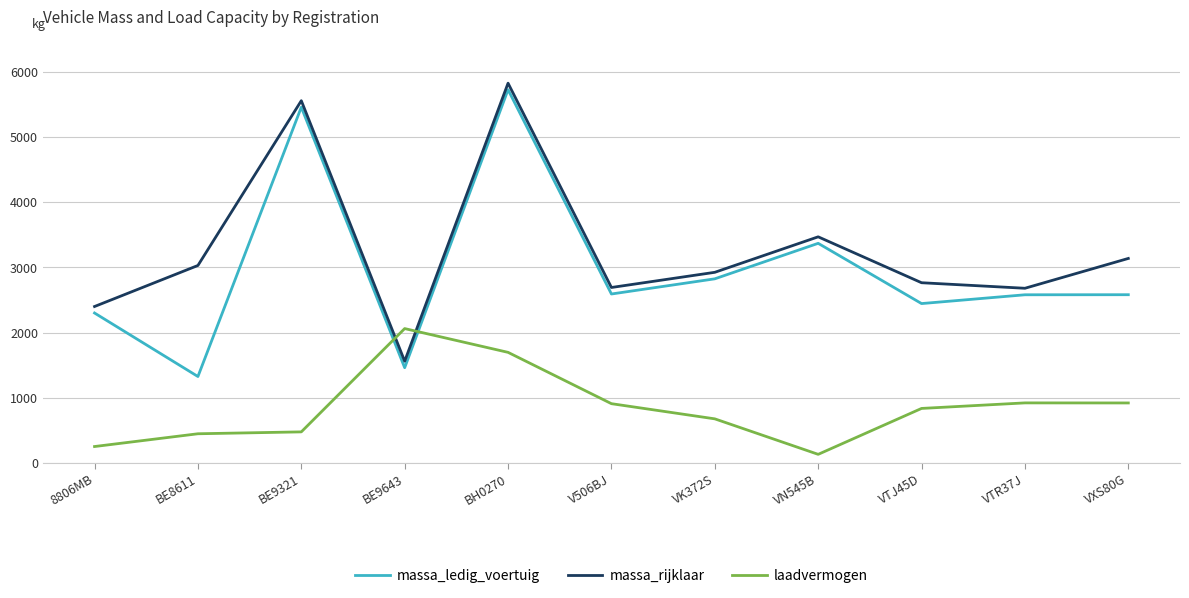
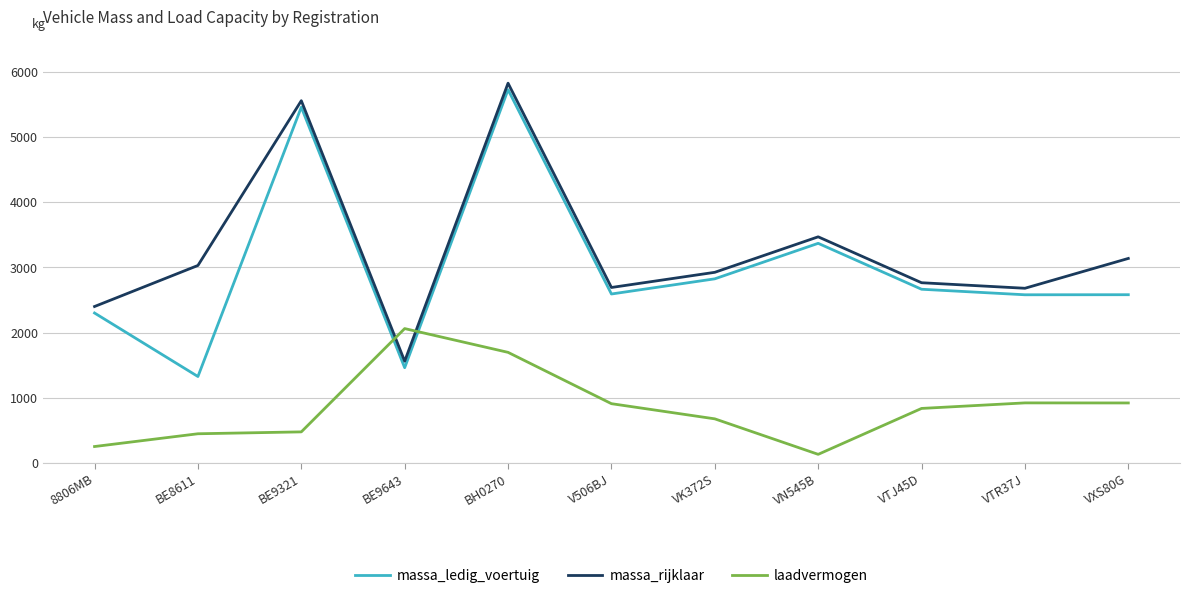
massa_ledig_voertuig, VTJ45D: 2400 -> 2700
